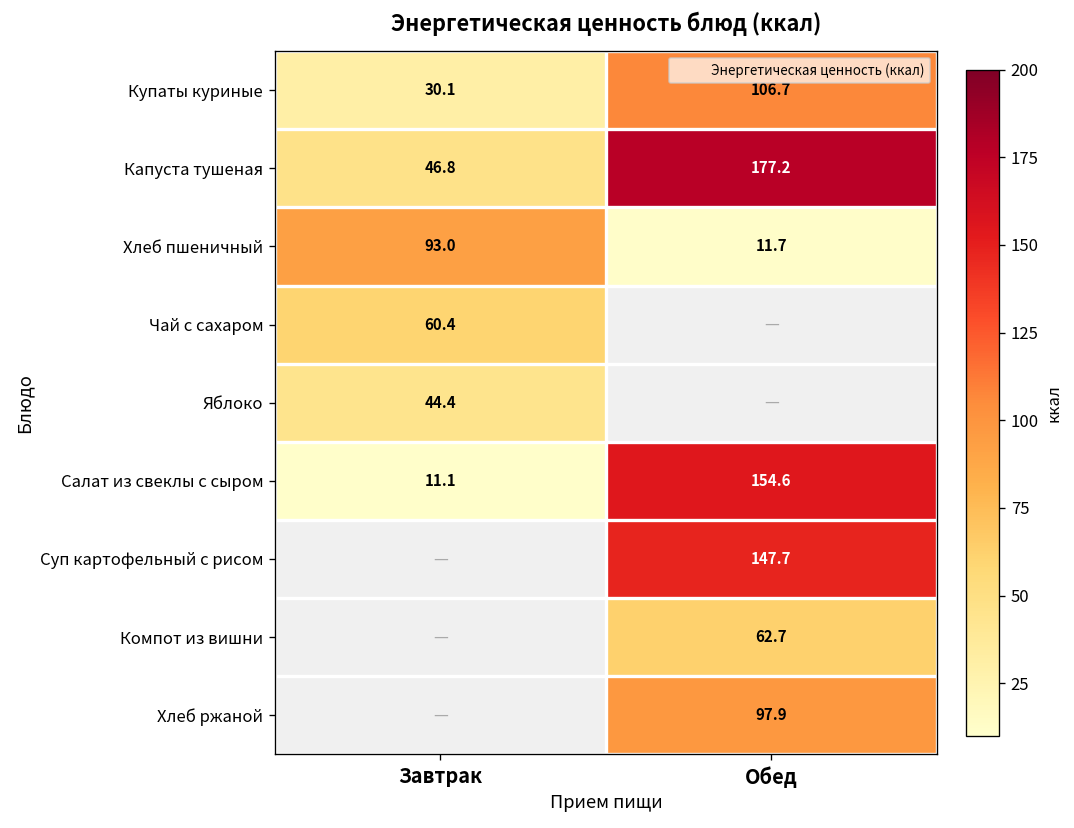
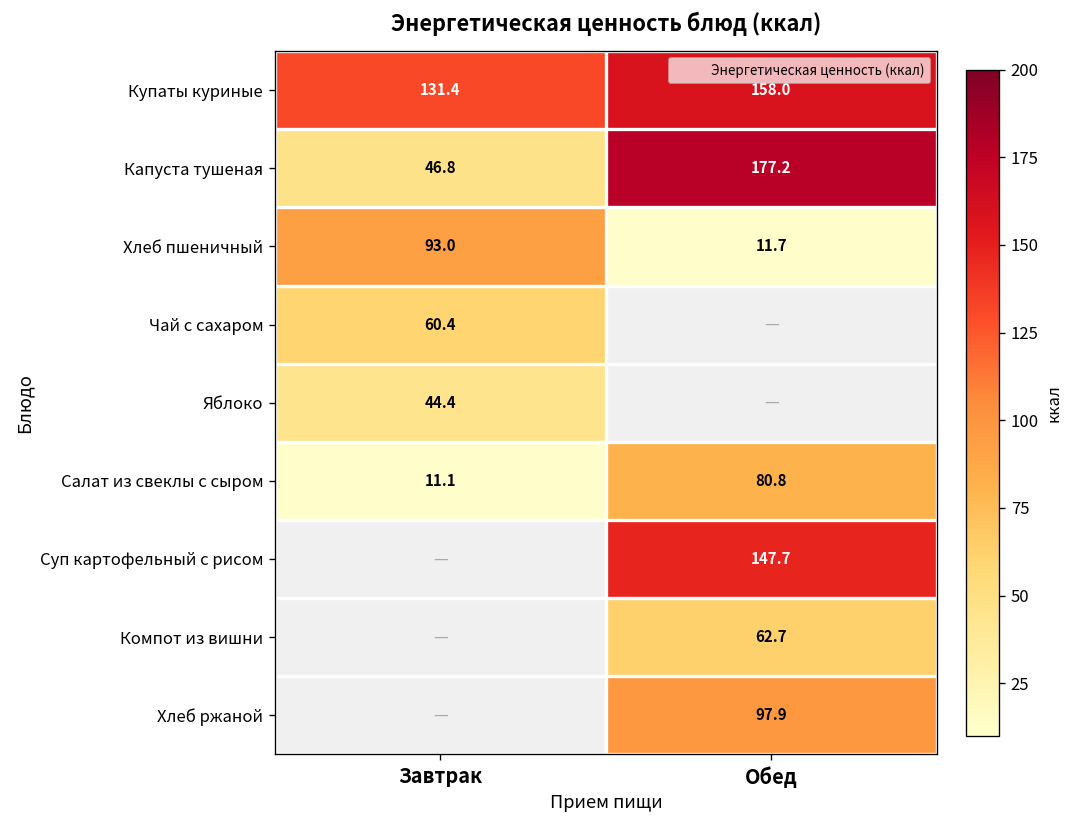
Купаты куриные, Завтрак: 30.1 -> 131.4
Купаты куриные, Обед: 106.7 -> 158.0
Салат из свеклы с сыром, Обед: 154.6 -> 80.8
